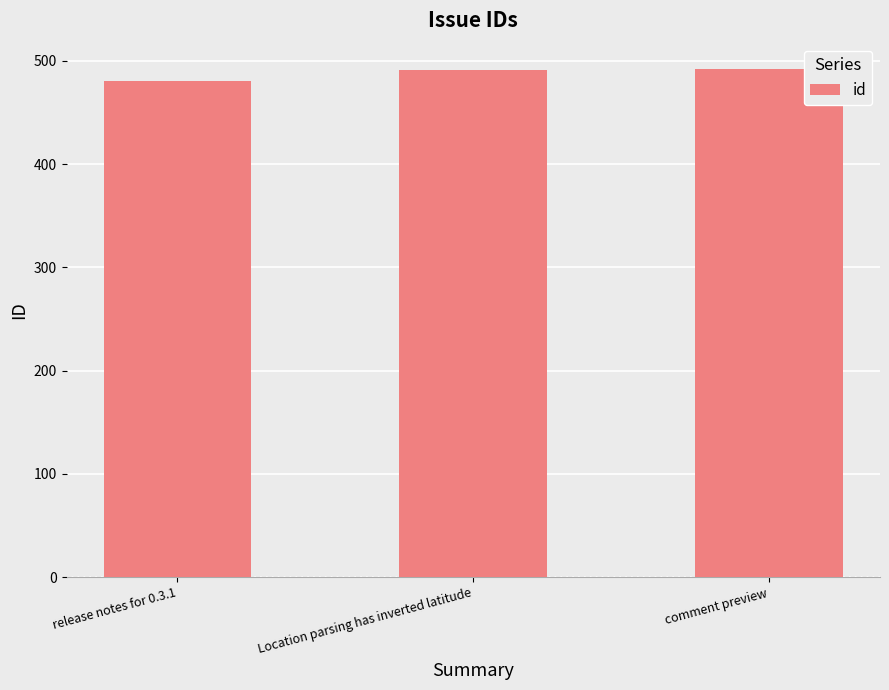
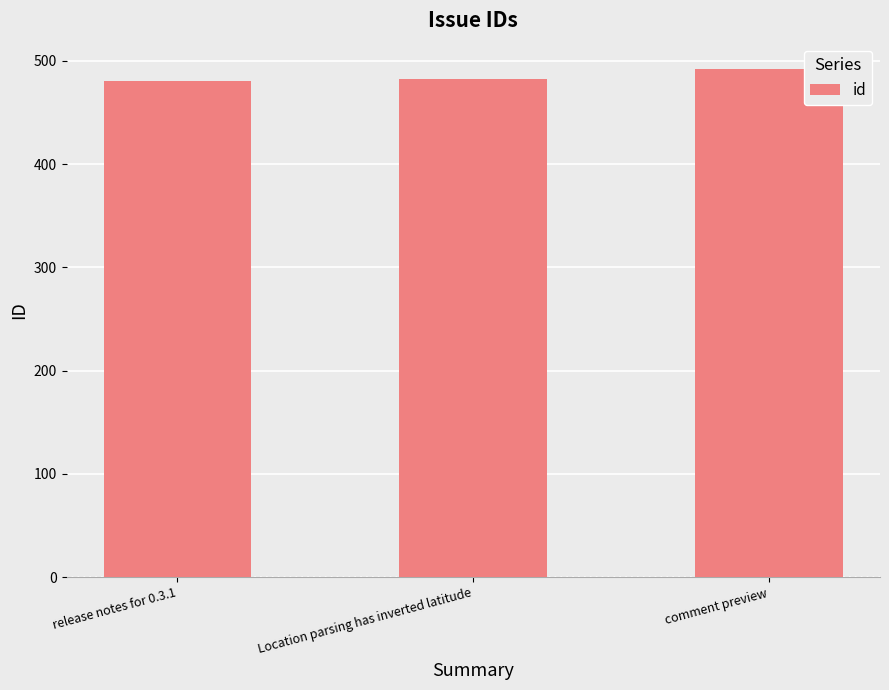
Location parsing has inverted latitude: 491 -> 482
